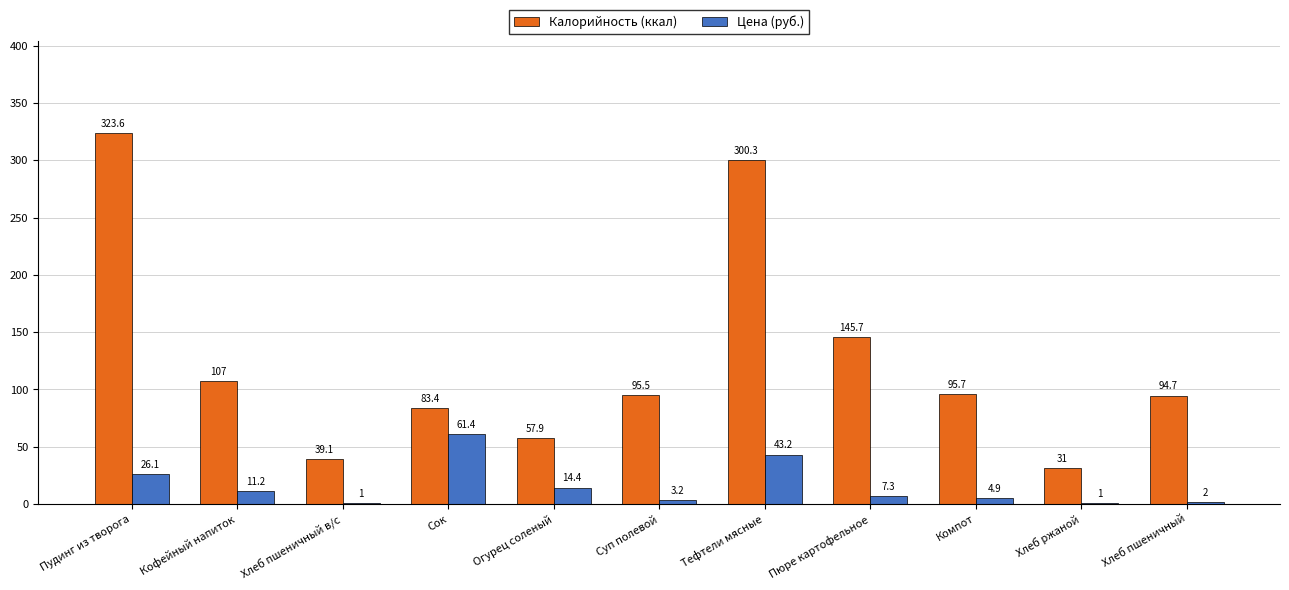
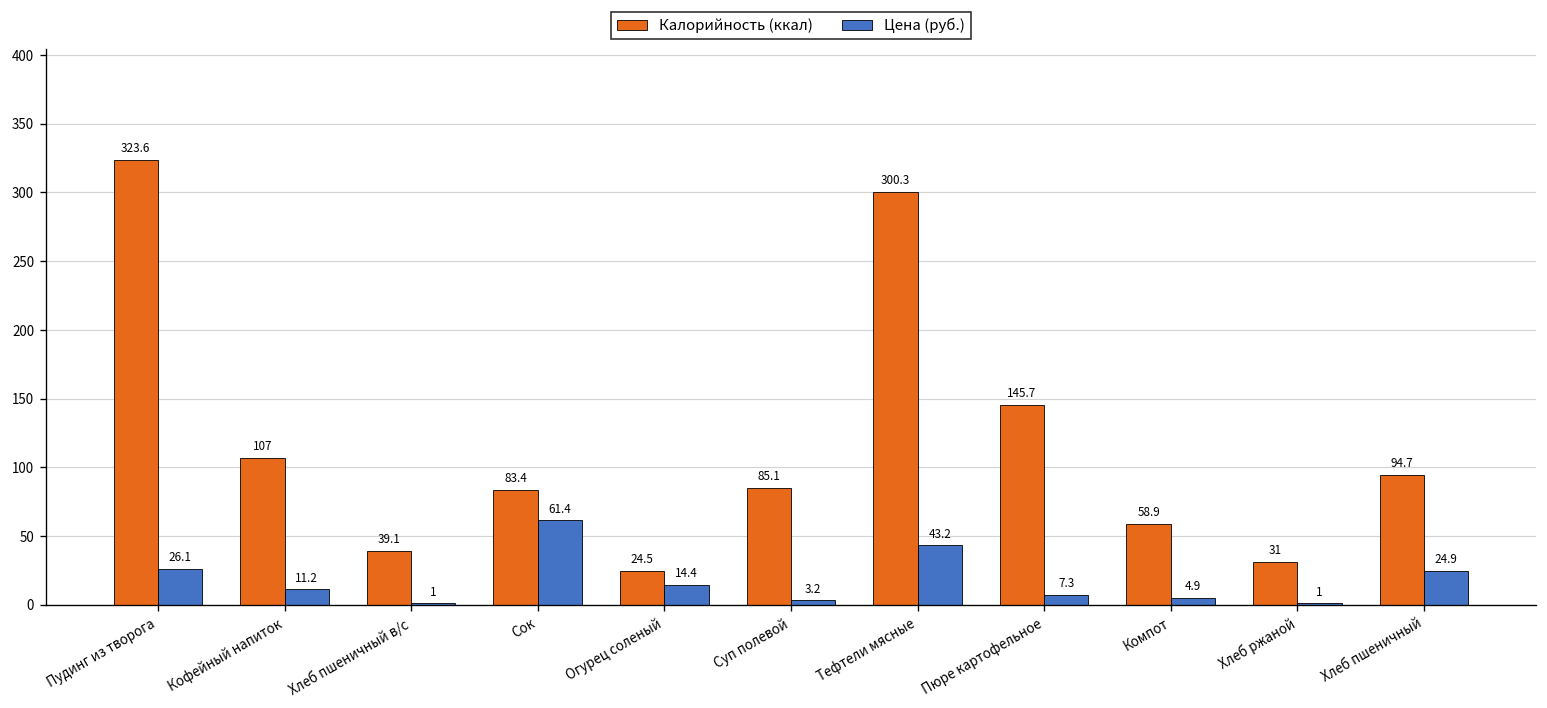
Калорийность (ккал), Огурец соленый: 57.9 -> 24.5
Калорийность (ккал), Суп полевой: 95.5 -> 85.1
Калорийность (ккал), Компот: 95.7 -> 58.9
Цена (руб.), Хлеб пшеничный: 2 -> 24.9
